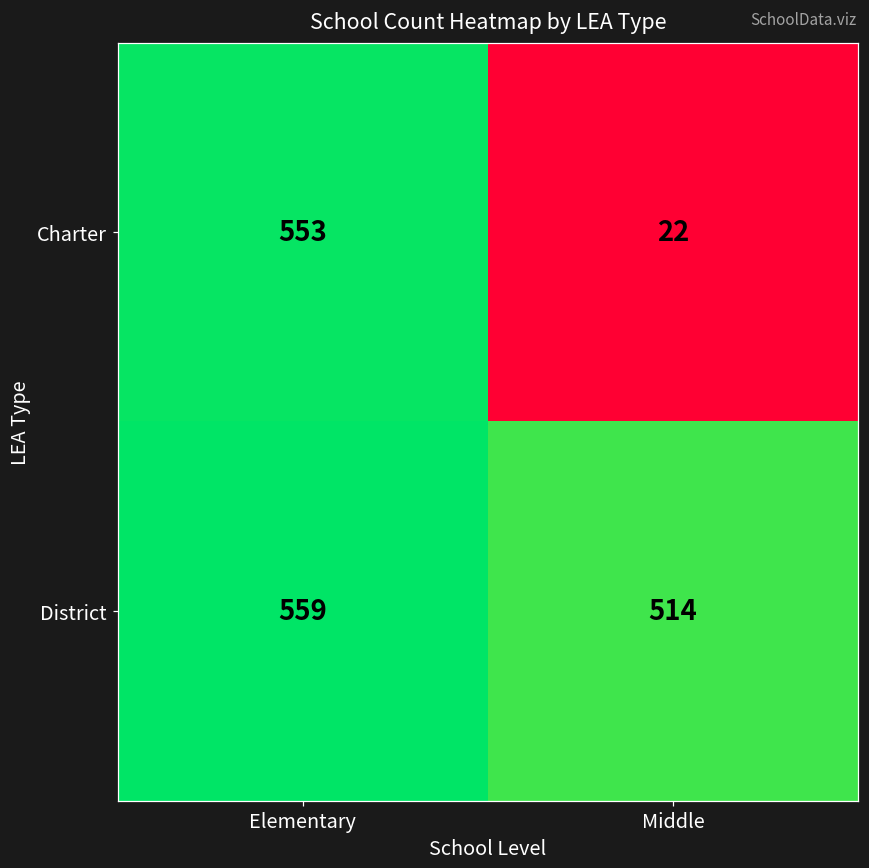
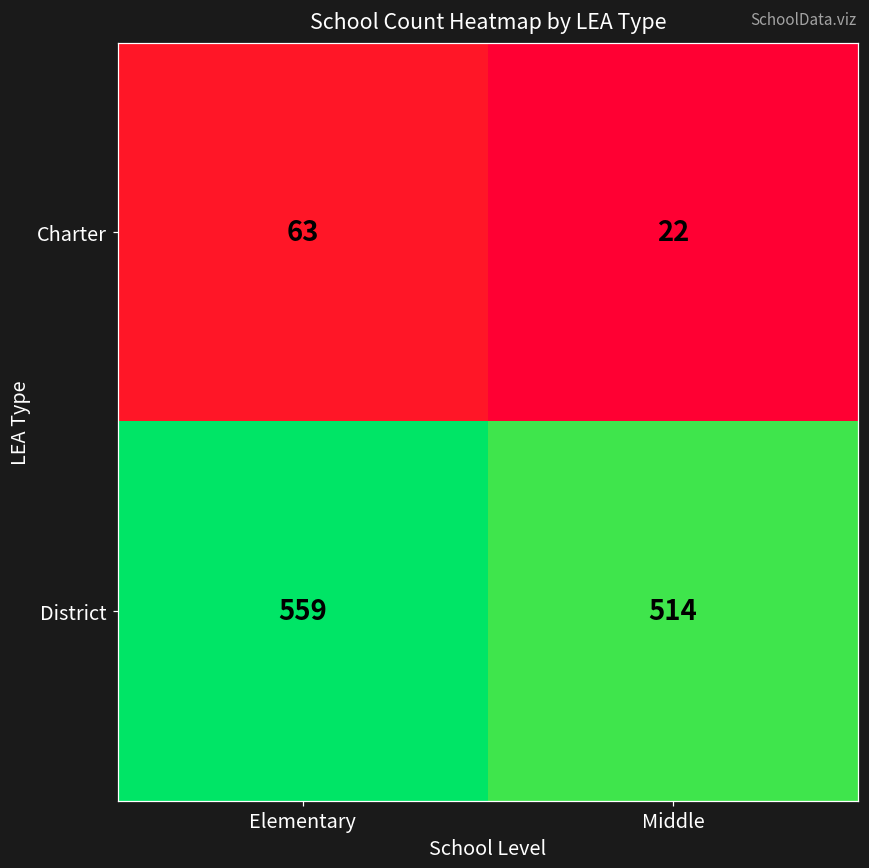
Charter, Elementary: 553 -> 63
